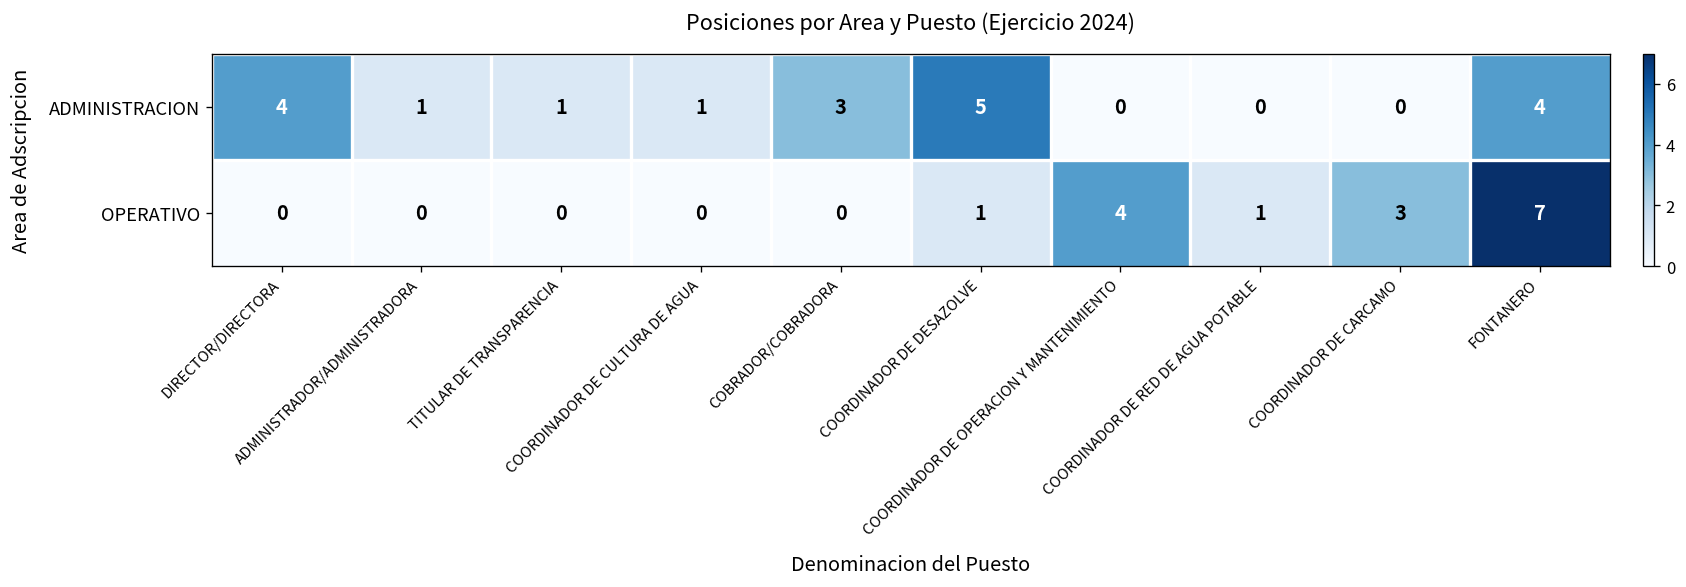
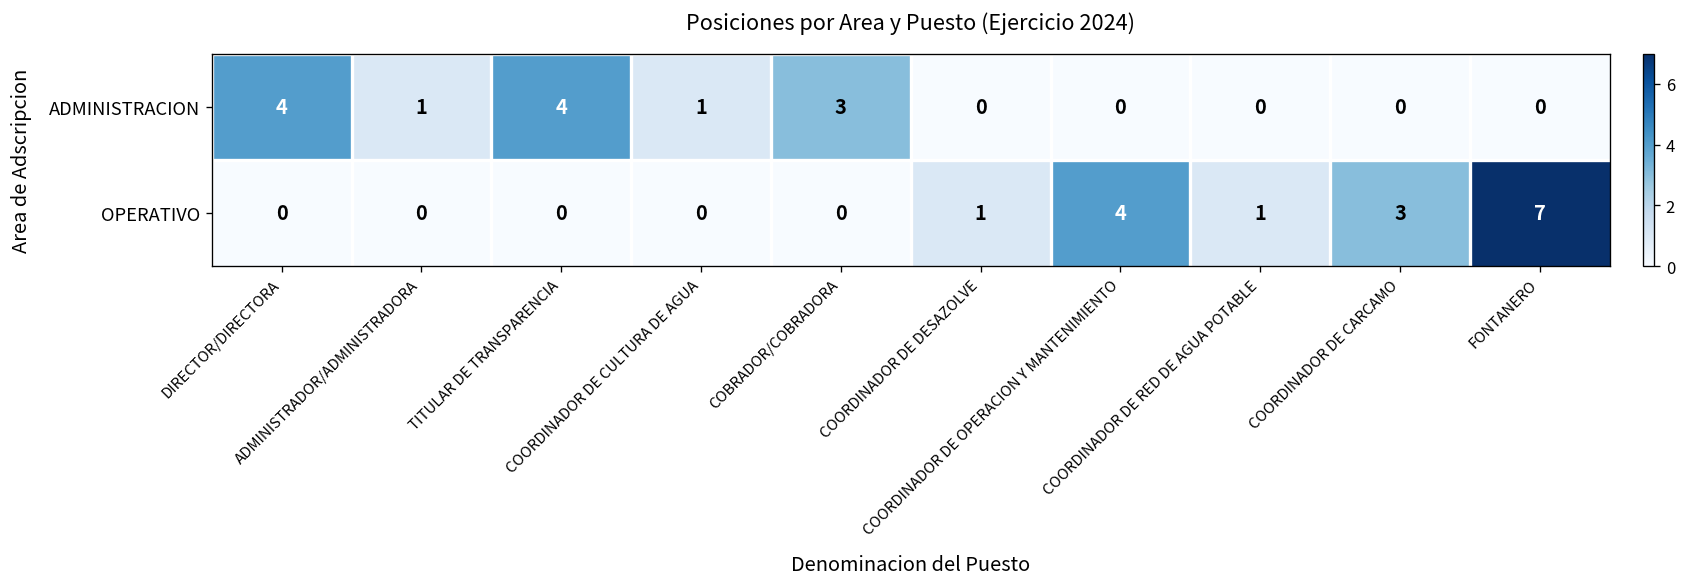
ADMINISTRACION, TITULAR DE TRANSPARENCIA: 1 -> 4
ADMINISTRACION, COORDINADOR DE DESAZOLVE: 5 -> 0
ADMINISTRACION, FONTANERO: 4 -> 0
